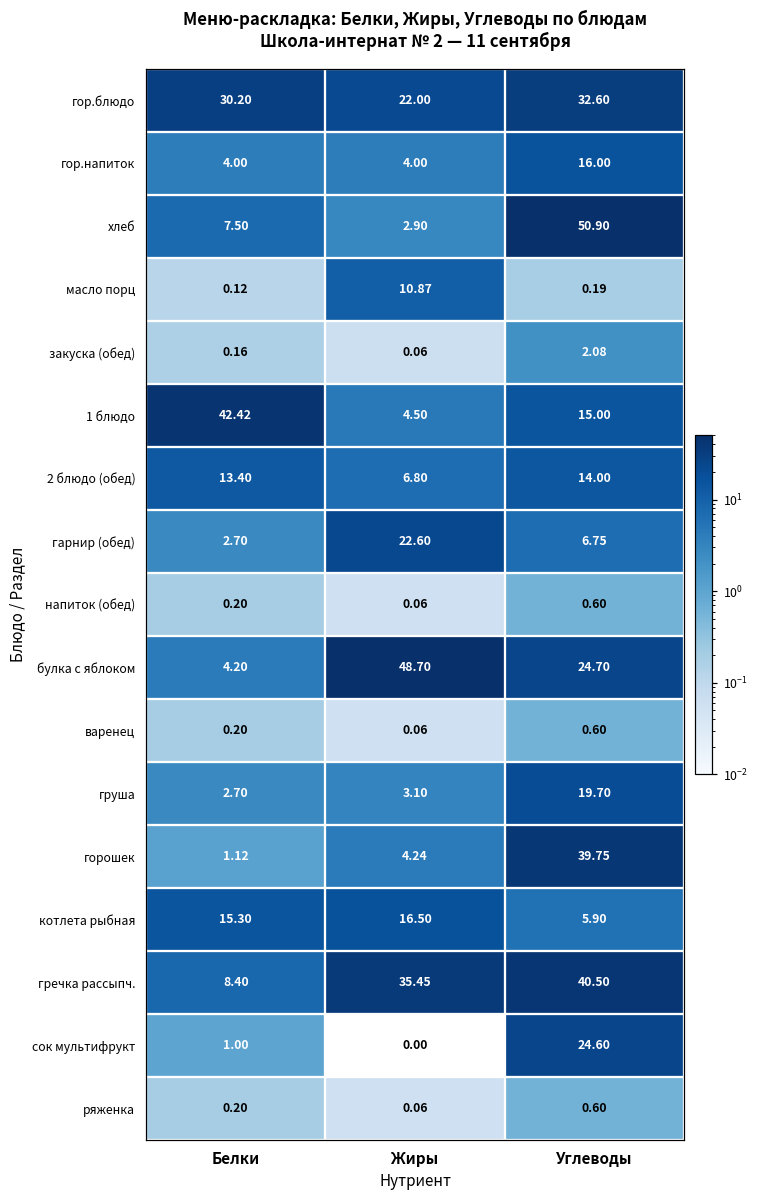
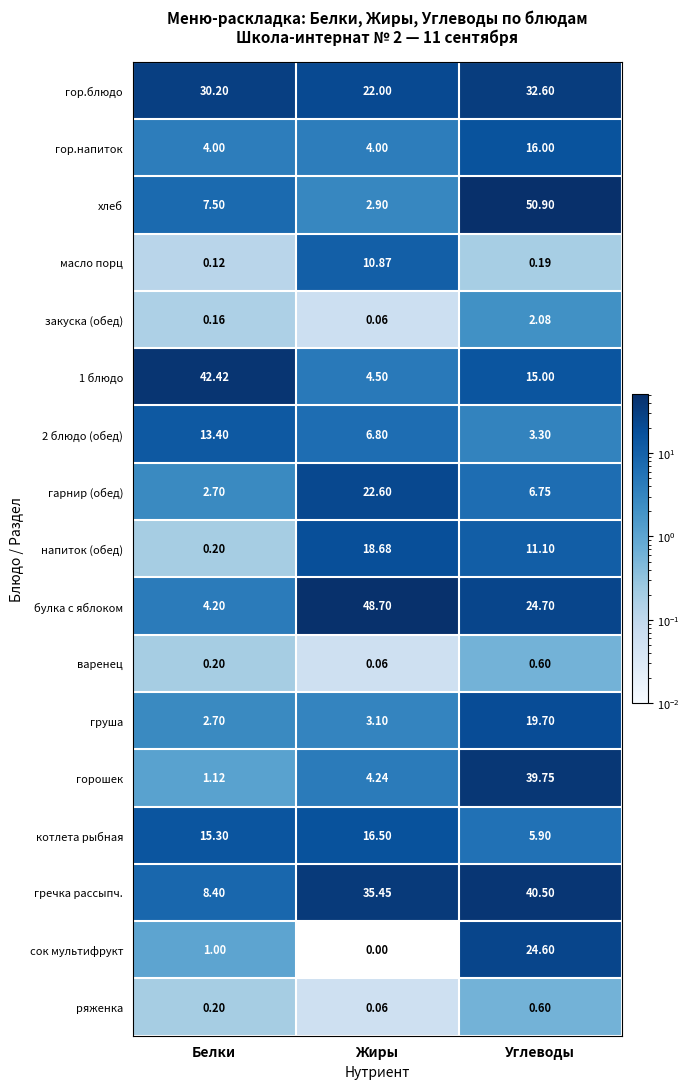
2 блюдо (обед), Углеводы: 14.00 -> 3.30
напиток (обед), Жиры: 0.06 -> 18.68
напиток (обед), Углеводы: 0.60 -> 11.10
